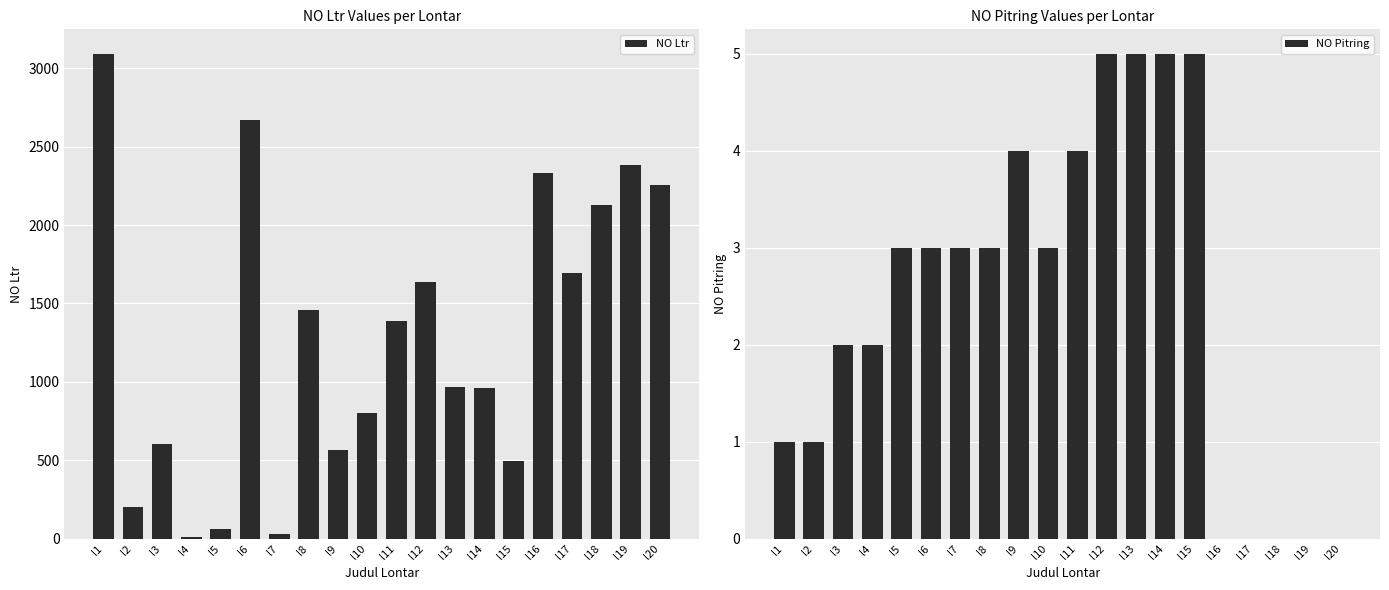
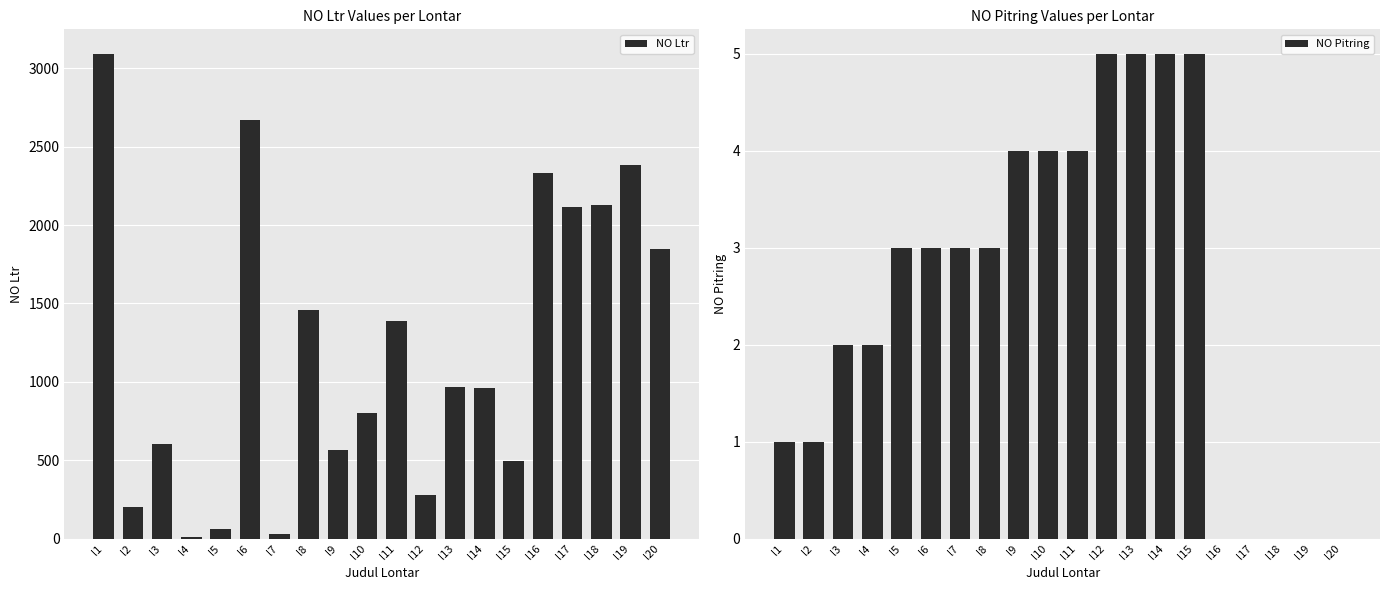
NO Ltr Values per Lontar, l12: 1640 -> 280
NO Ltr Values per Lontar, l17: 1690 -> 2120
NO Ltr Values per Lontar, l20: 2260 -> 1850
NO Pitring Values per Lontar, l10: 3 -> 4
